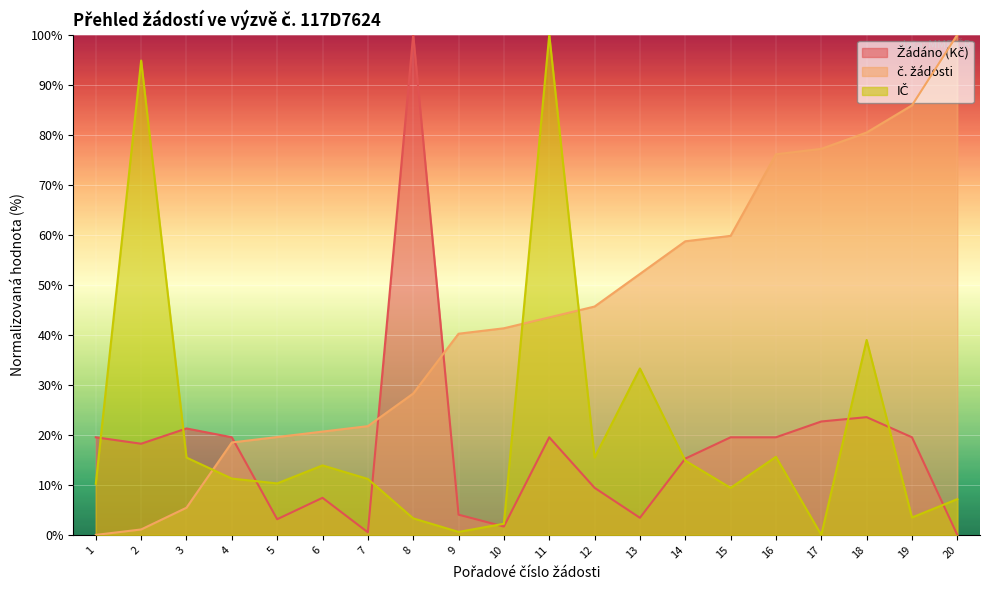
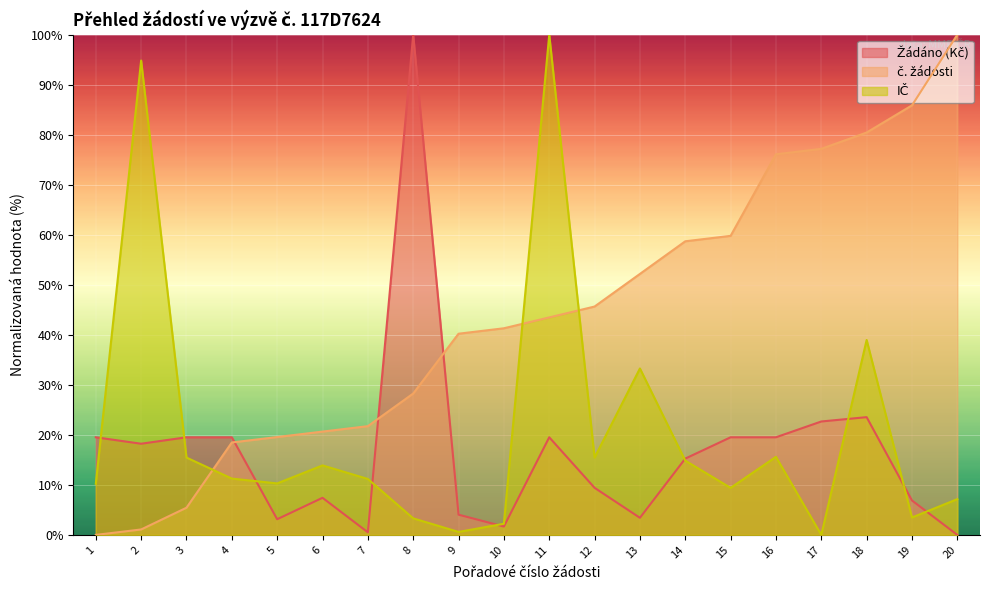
Žádáno (Kč), 3: 21% -> 20%
Žádáno (Kč), 19: 20% -> 7%
